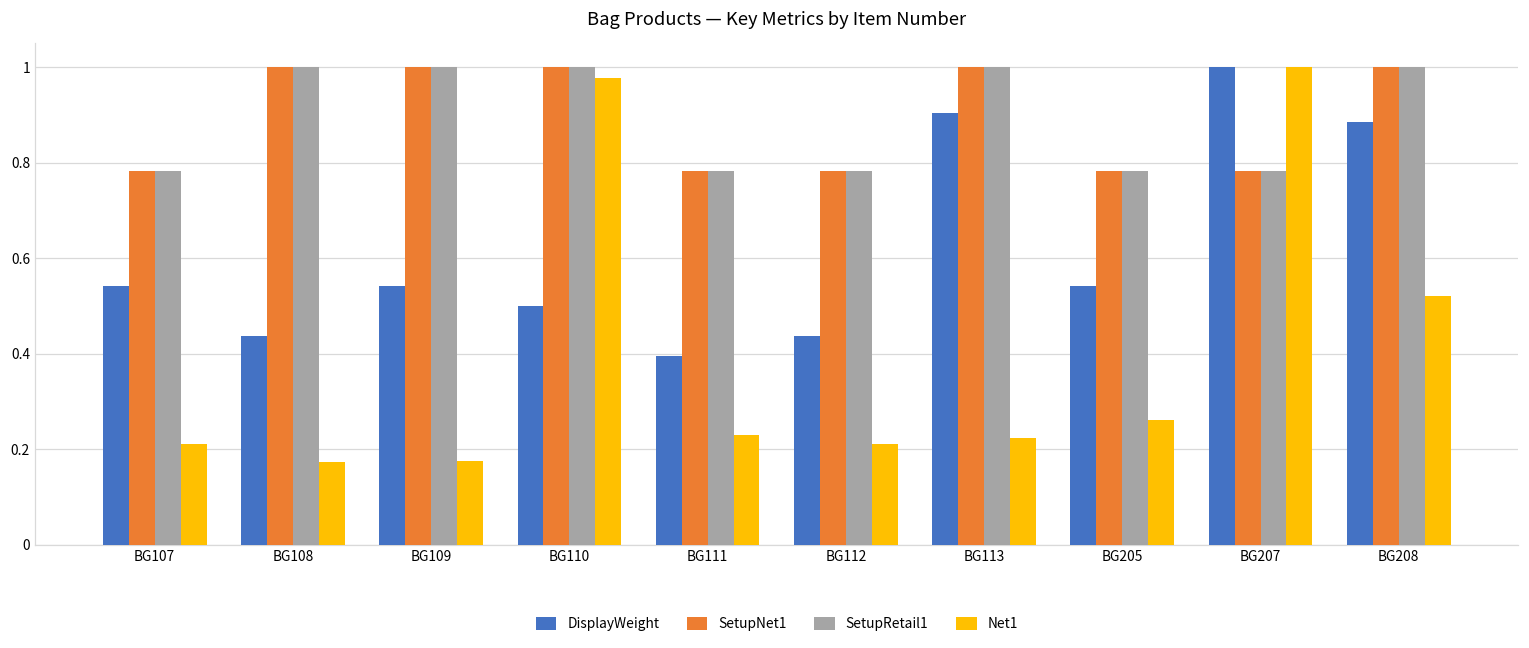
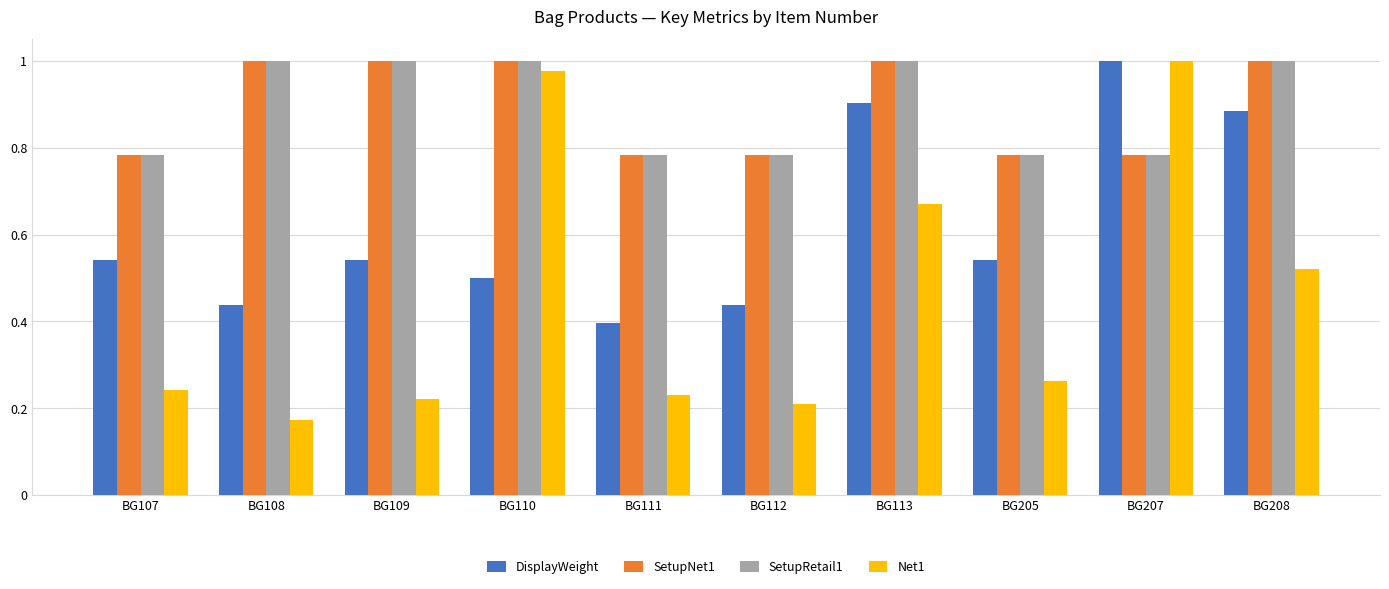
Net1, BG107: 0.21 -> 0.24
Net1, BG109: 0.18 -> 0.22
Net1, BG113: 0.22 -> 0.67
